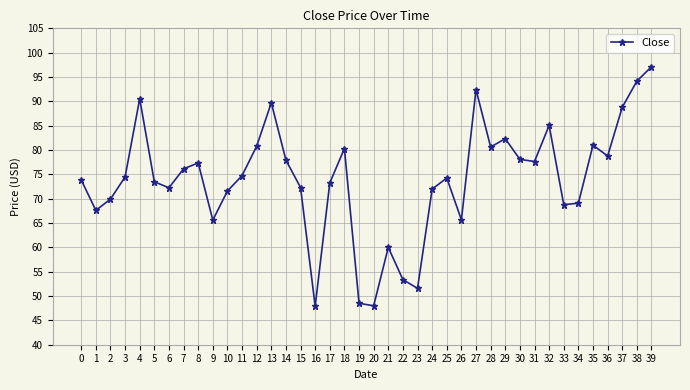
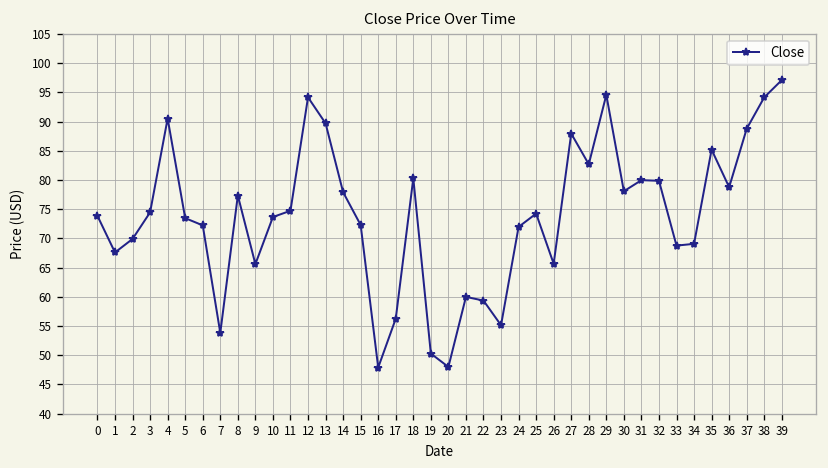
7: 76 -> 54
10: 72 -> 74
12: 81 -> 94
17: 73 -> 56
19: 49 -> 50
22: 53 -> 59
23: 52 -> 55
27: 92 -> 88
28: 81 -> 83
29: 82 -> 95
31: 78 -> 80
32: 85 -> 80
35: 81 -> 85
